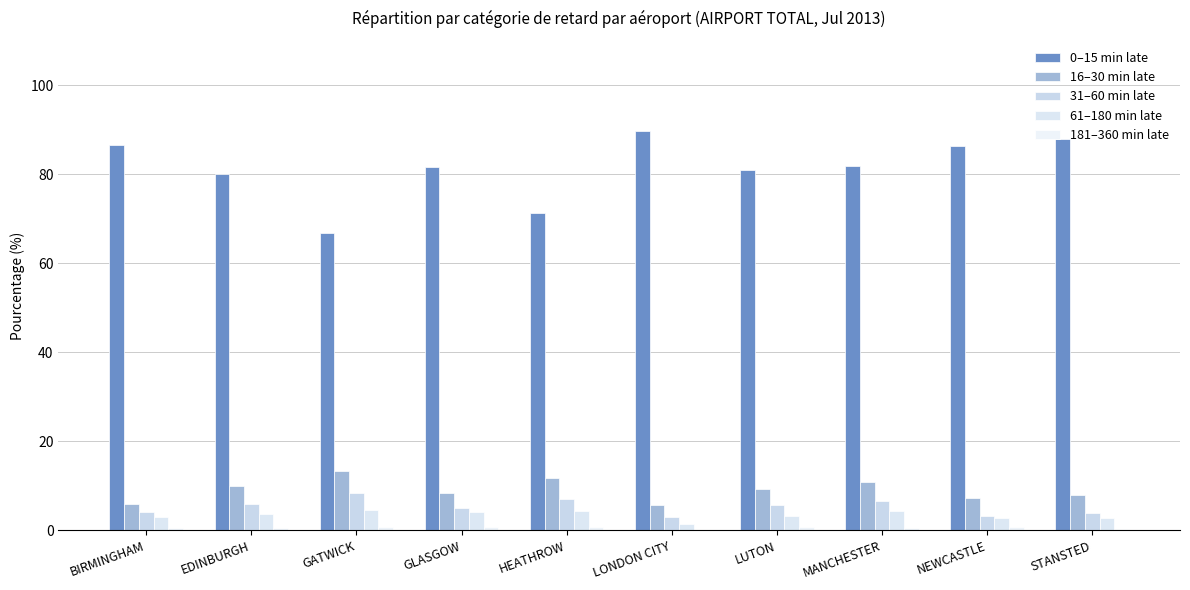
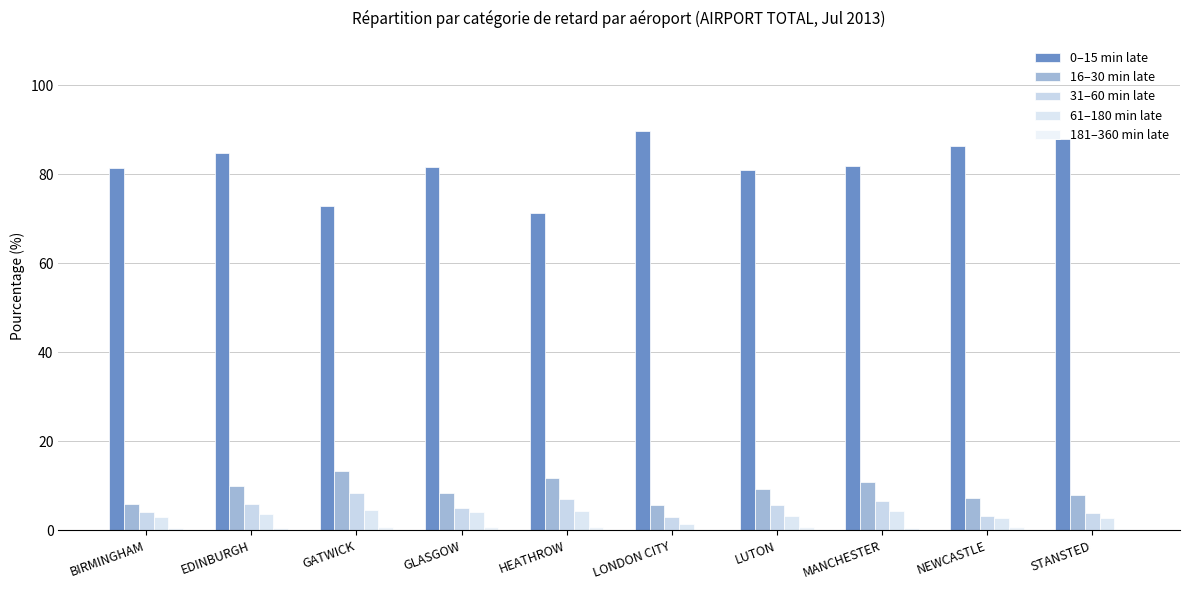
0–15 min late, BIRMINGHAM: 87 -> 81
0–15 min late, EDINBURGH: 80 -> 85
0–15 min late, GATWICK: 67 -> 73
